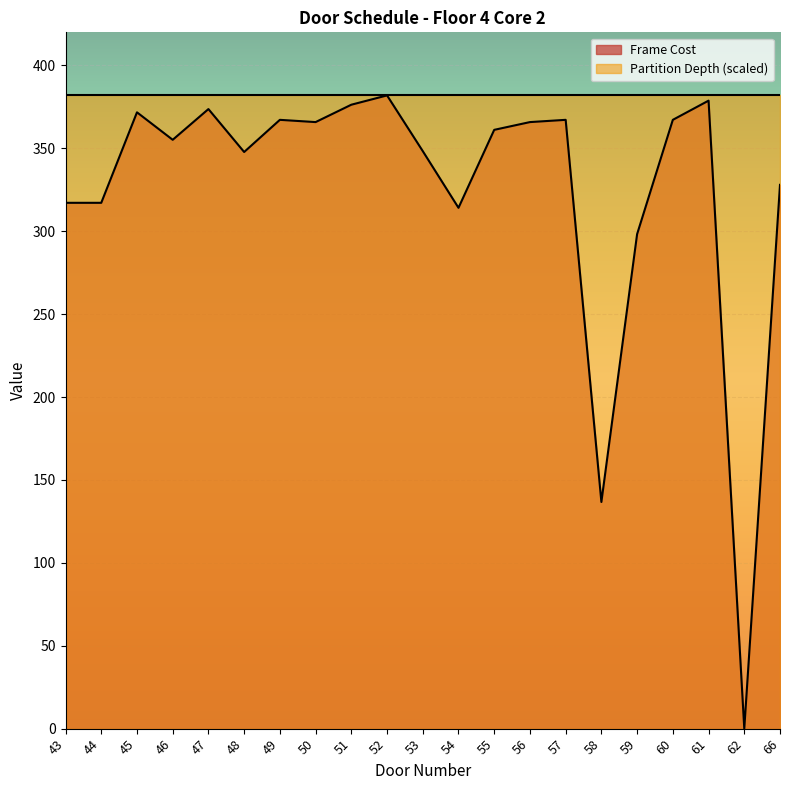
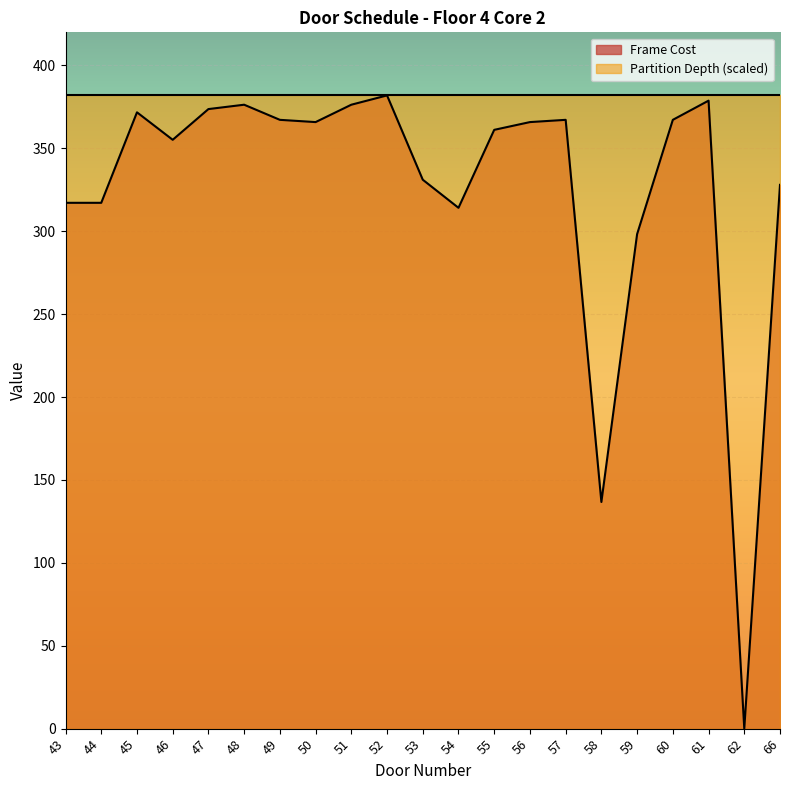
Frame Cost, 48: 348 -> 376
Frame Cost, 53: 348 -> 331
